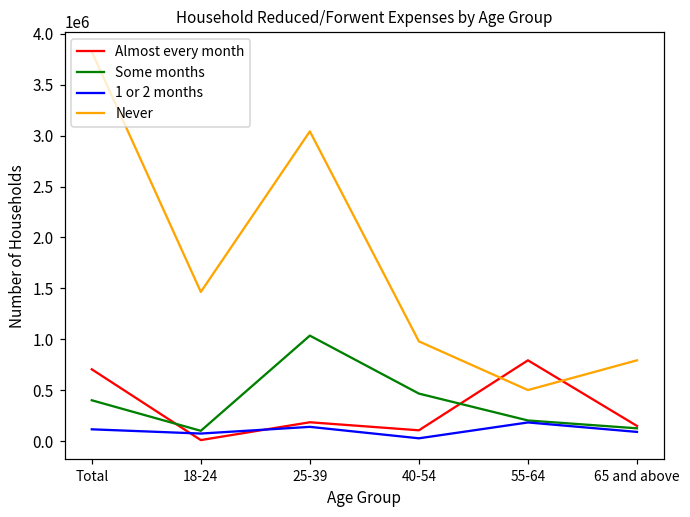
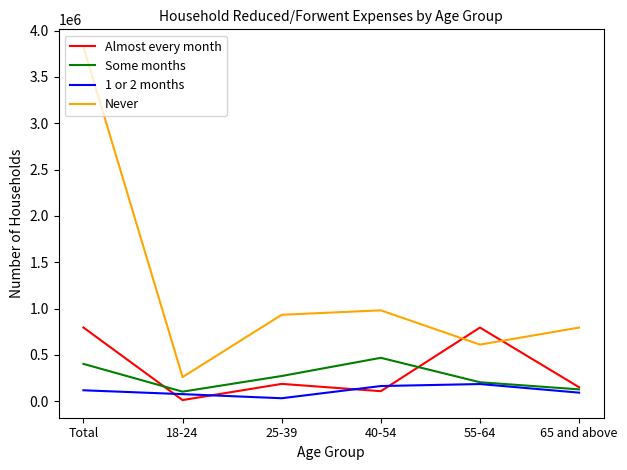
Almost every month, Total: 700000 -> 800000
Never, 18-24: 1500000 -> 300000
Some months, 25-39: 1000000 -> 300000
1 or 2 months, 25-39: 100000 -> 0
Never, 25-39: 3000000 -> 900000
1 or 2 months, 40-54: 0 -> 200000
Never, 55-64: 500000 -> 600000
